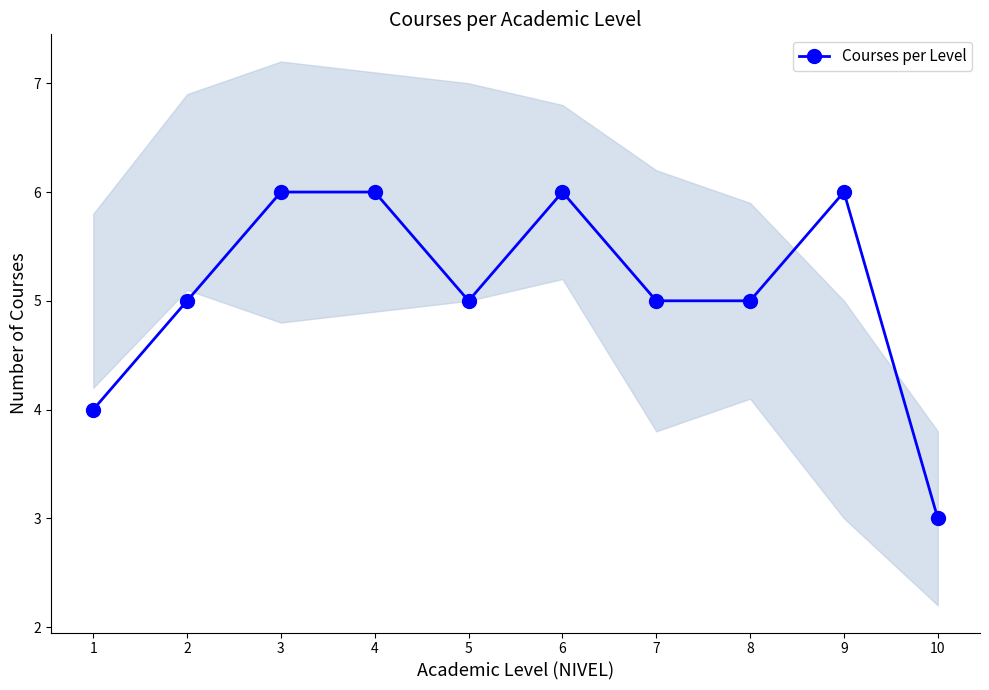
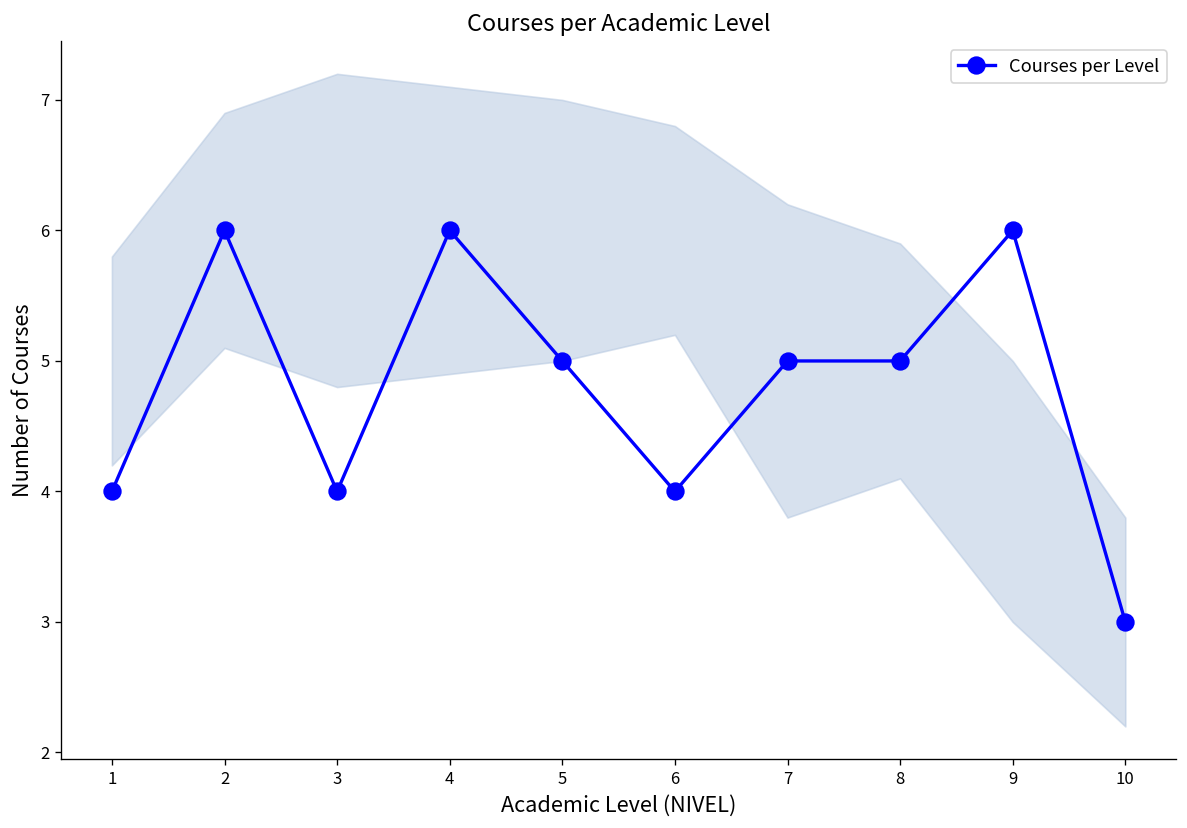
Courses per Level, 2: 5 -> 6
Courses per Level, 3: 6 -> 4
Courses per Level, 6: 6 -> 4
